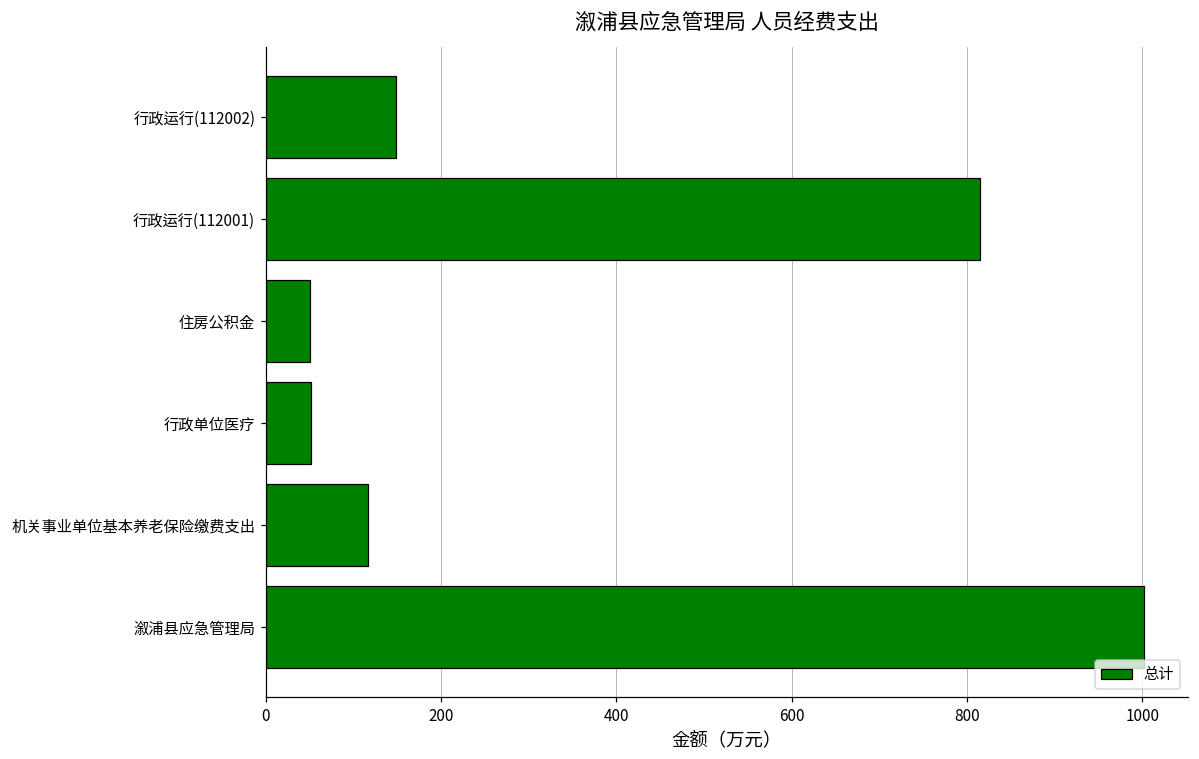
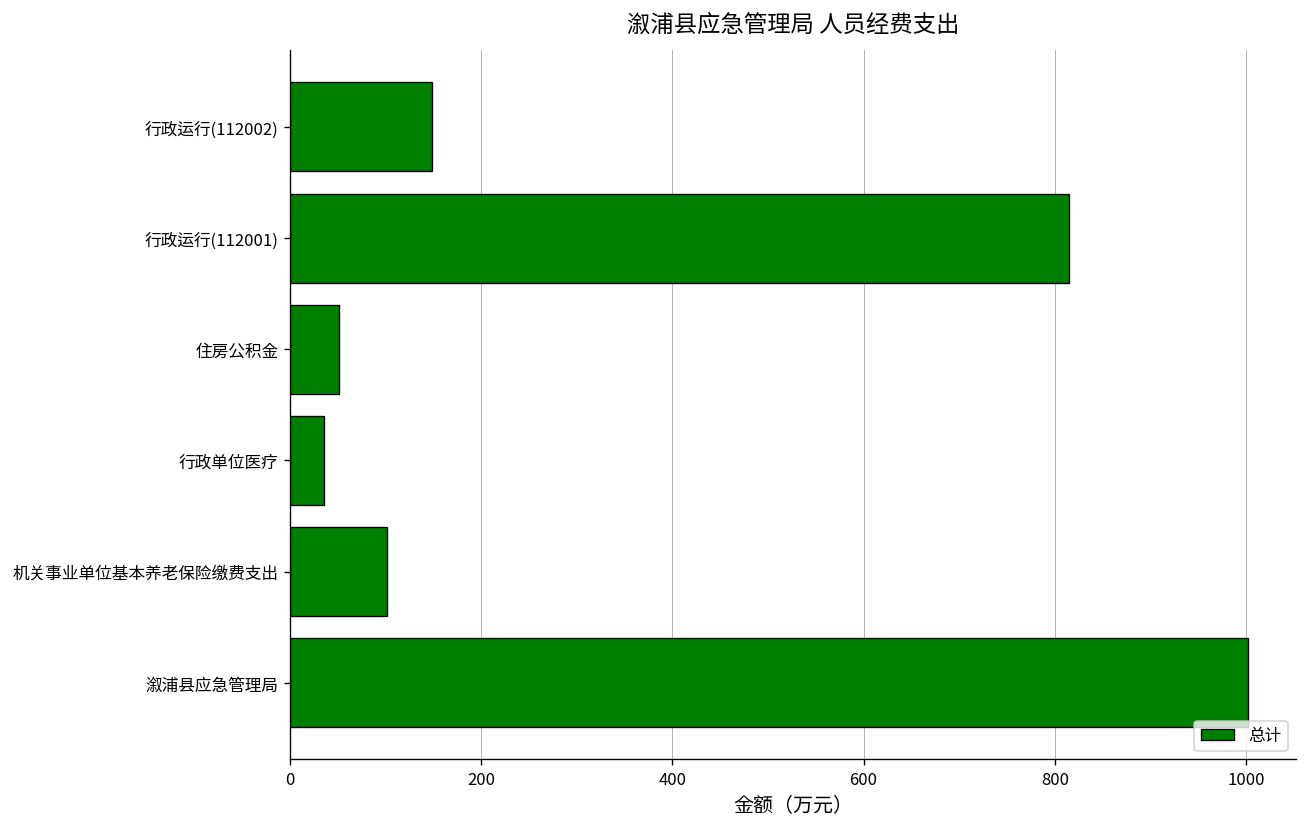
行政单位医疗: 50 -> 40
机关事业单位基本养老保险缴费支出: 120 -> 100
